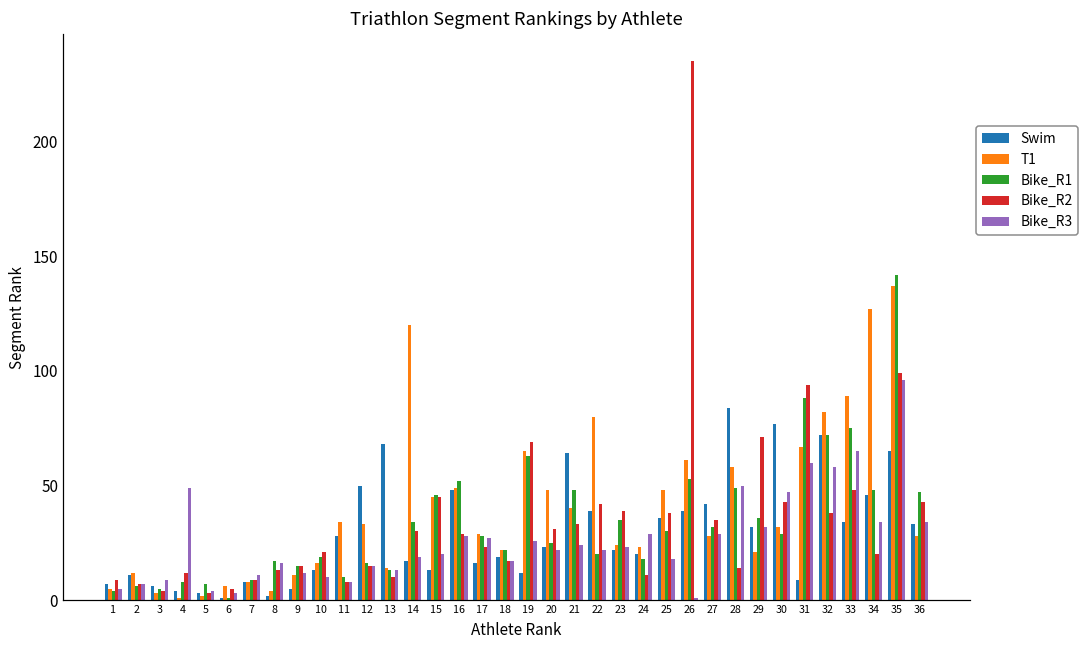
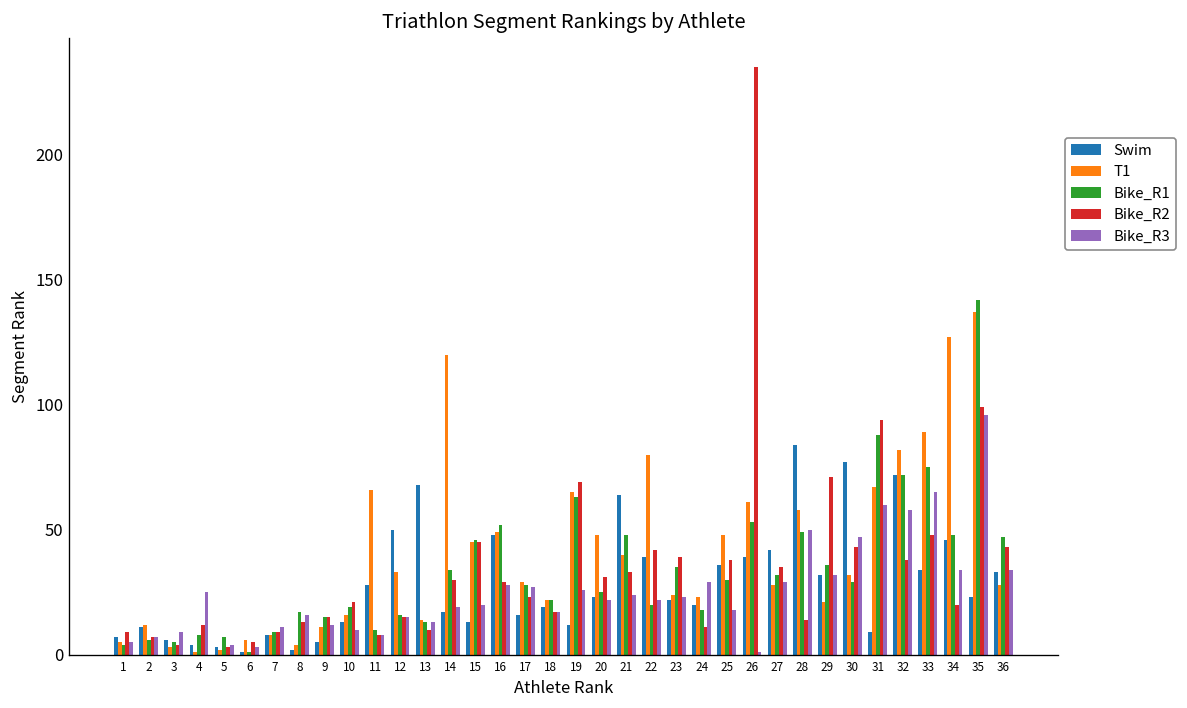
Bike_R3, 4: 49 -> 25
T1, 11: 34 -> 66
Swim, 35: 65 -> 23
